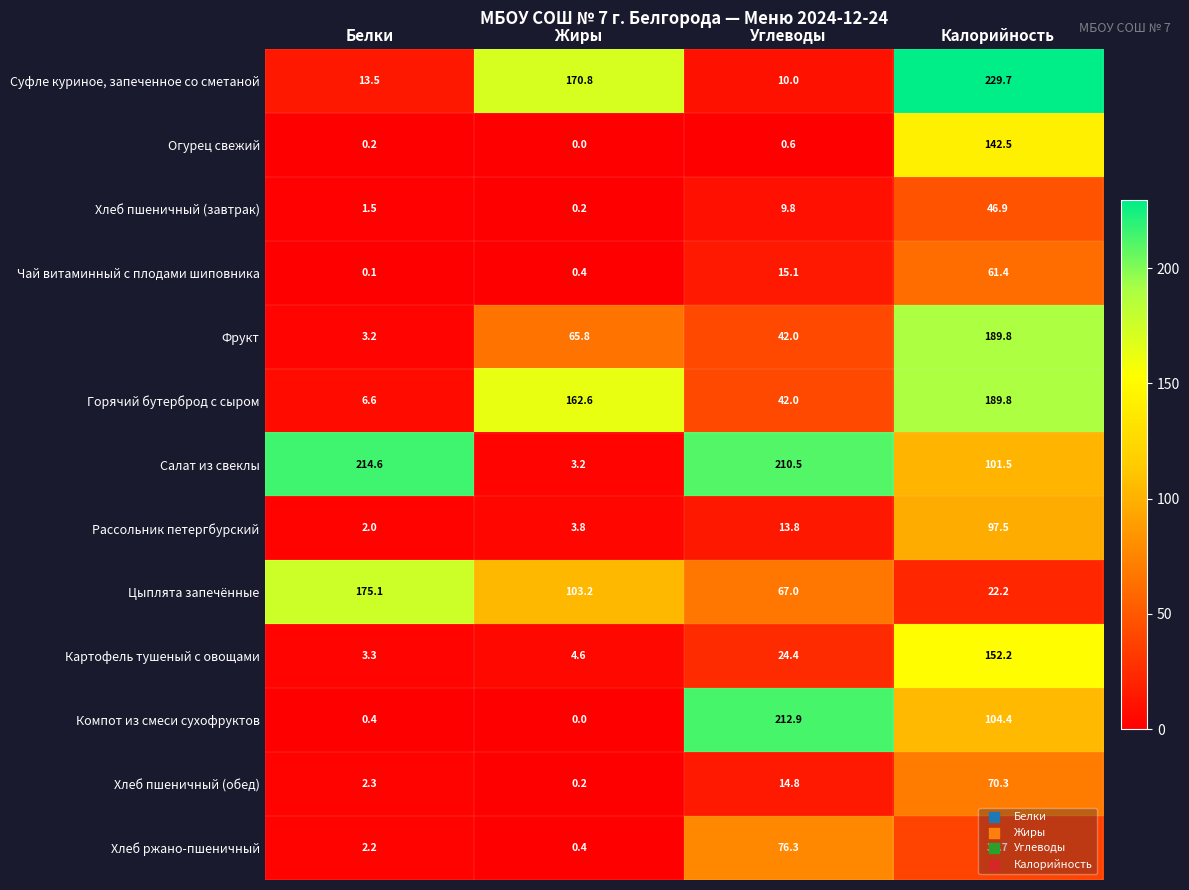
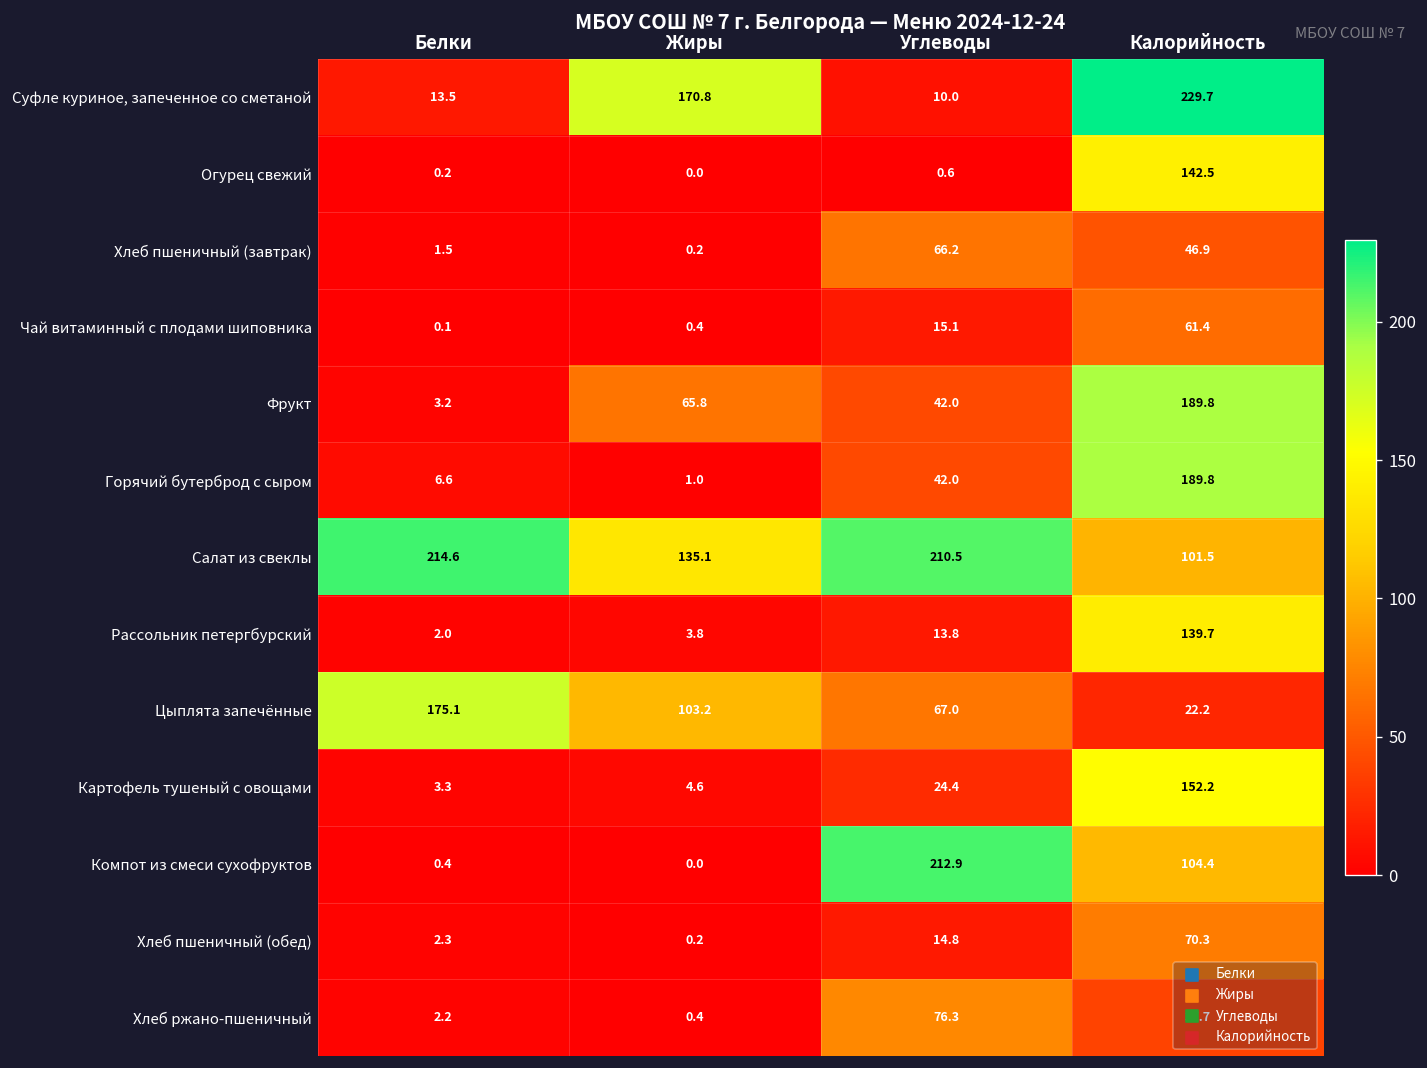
Хлеб пшеничный (завтрак), Углеводы: 9.8 -> 66.2
Горячий бутерброд с сыром, Жиры: 162.6 -> 1.0
Салат из свеклы, Жиры: 3.2 -> 135.1
Рассольник петергбурский, Калорийность: 97.5 -> 139.7
